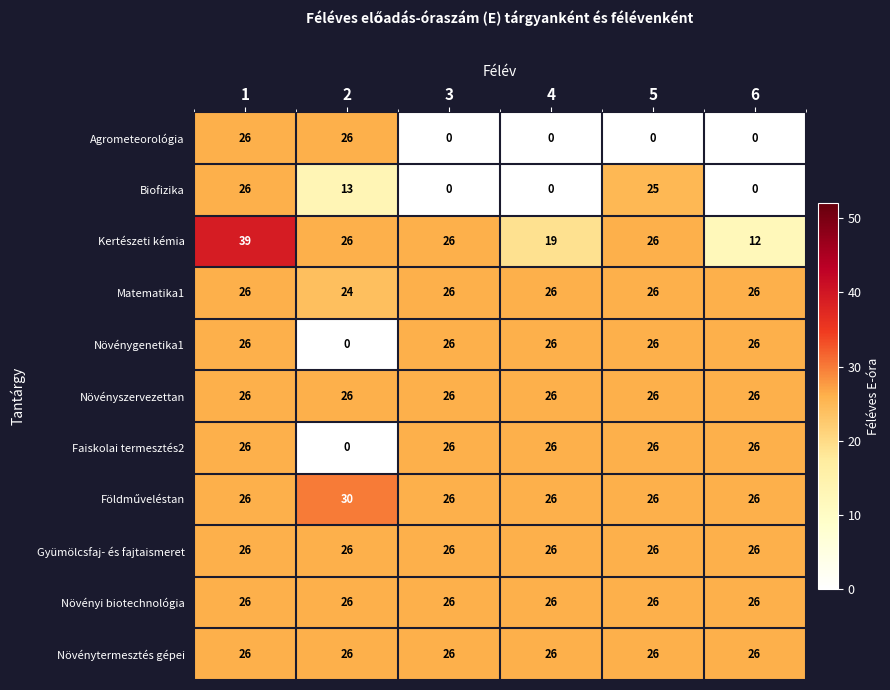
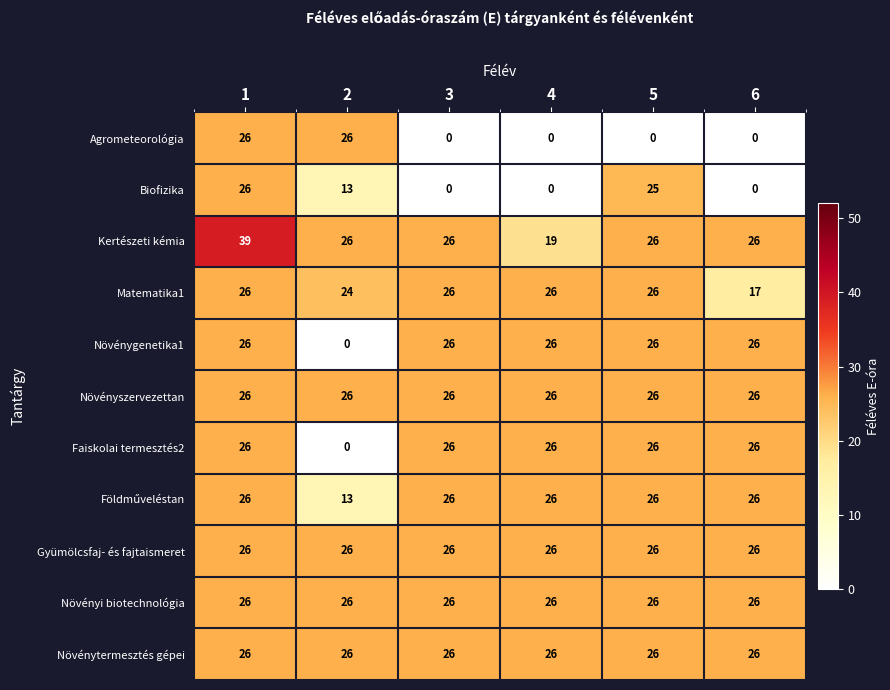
Kertészeti kémia, 6: 12 -> 26
Matematika1, 6: 26 -> 17
Földműveléstan, 2: 30 -> 13
